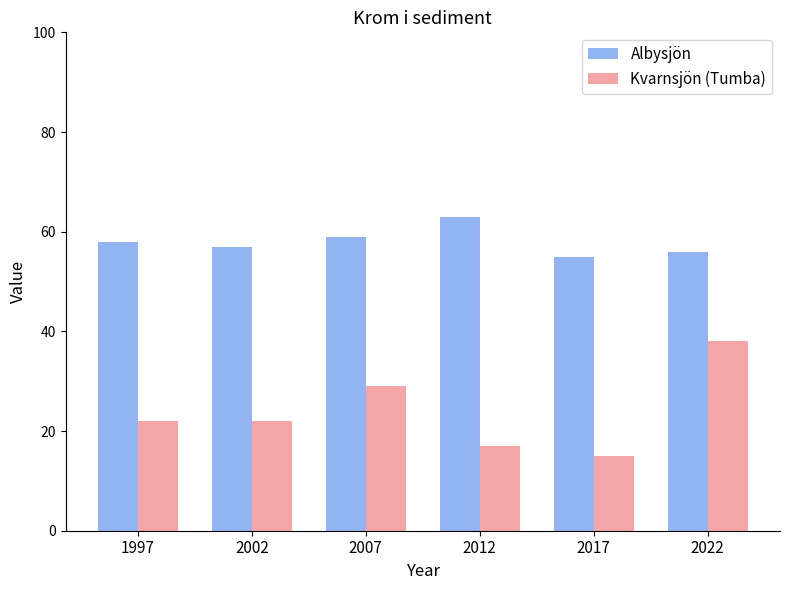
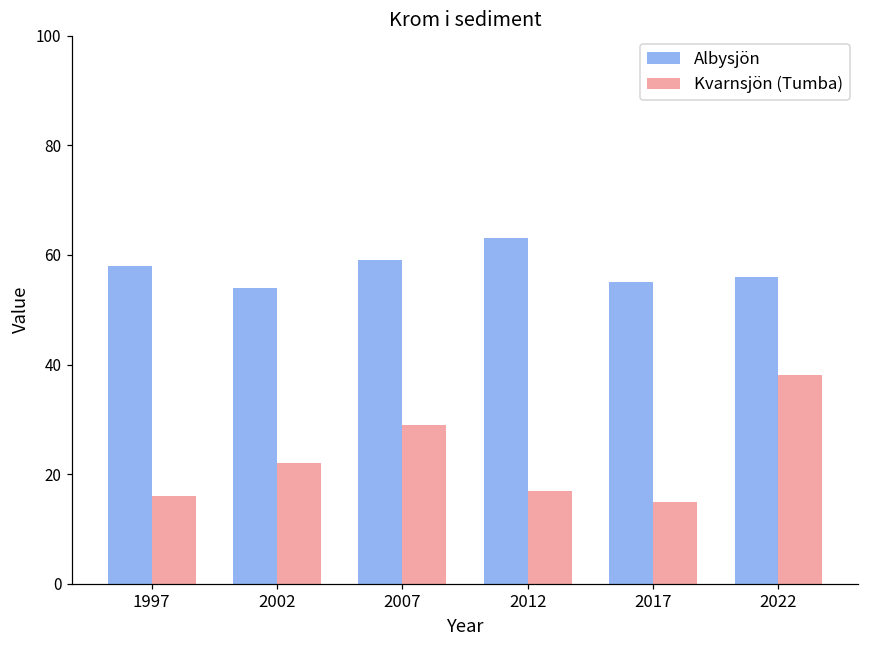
Kvarnsjön (Tumba), 1997: 22 -> 16
Albysjön, 2002: 57 -> 54
